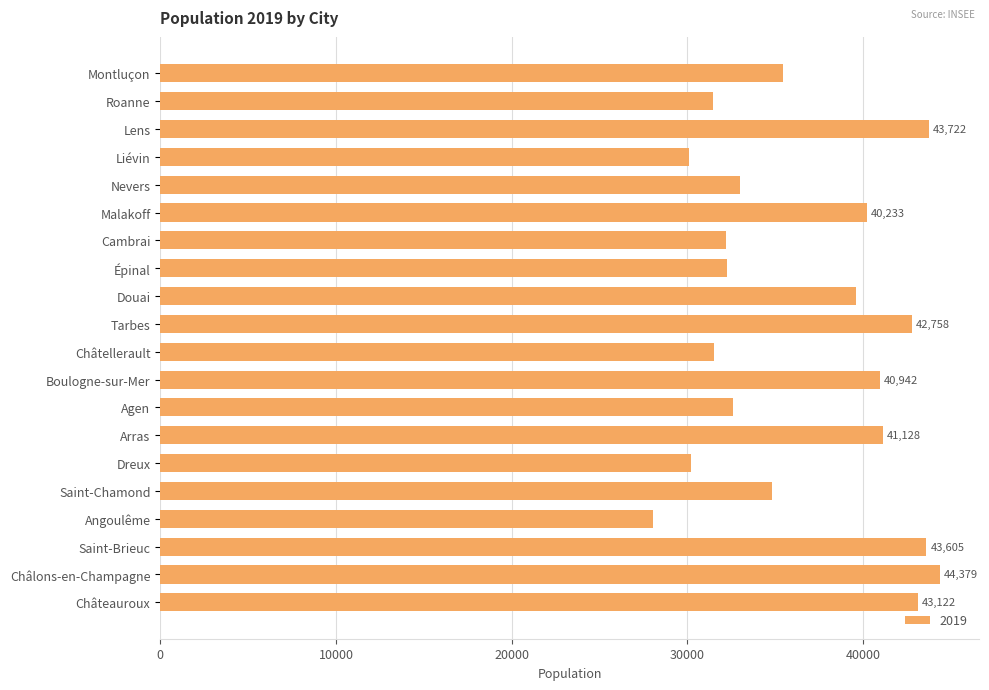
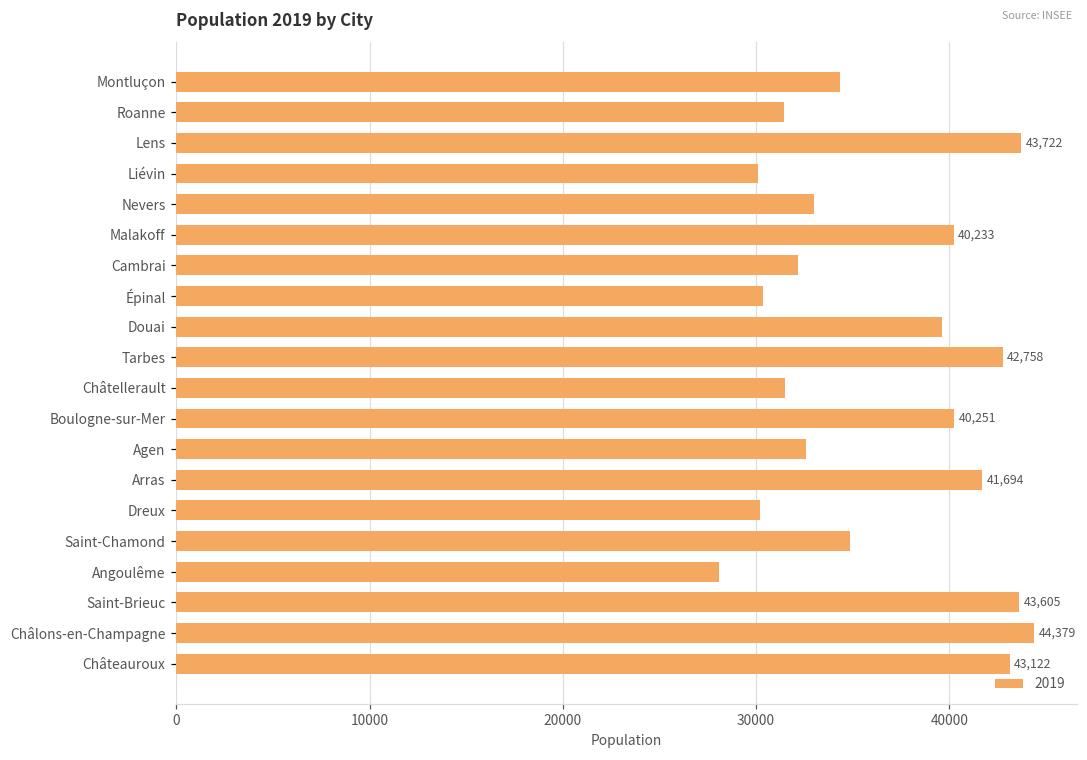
Montluçon: 35400 -> 34400
Épinal: 32300 -> 30400
Boulogne-sur-Mer: 40,942 -> 40,251
Arras: 41,128 -> 41,694
